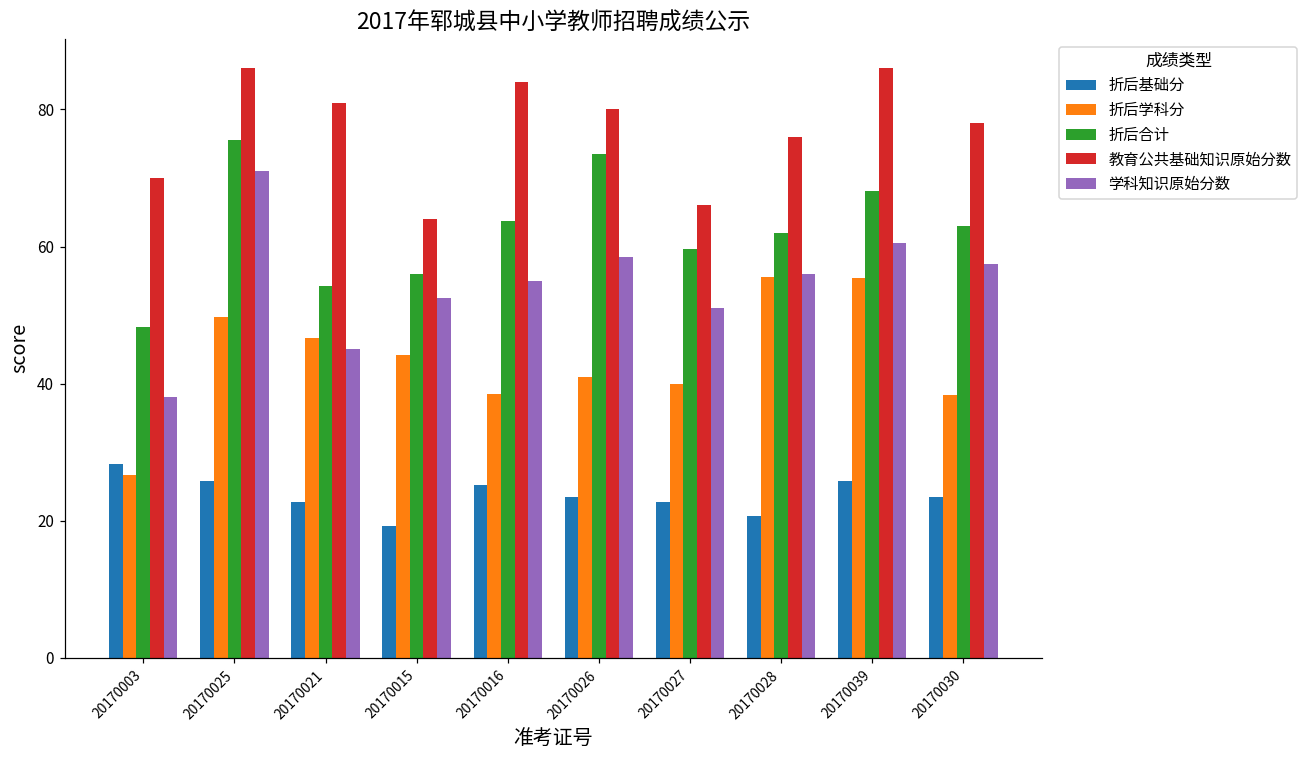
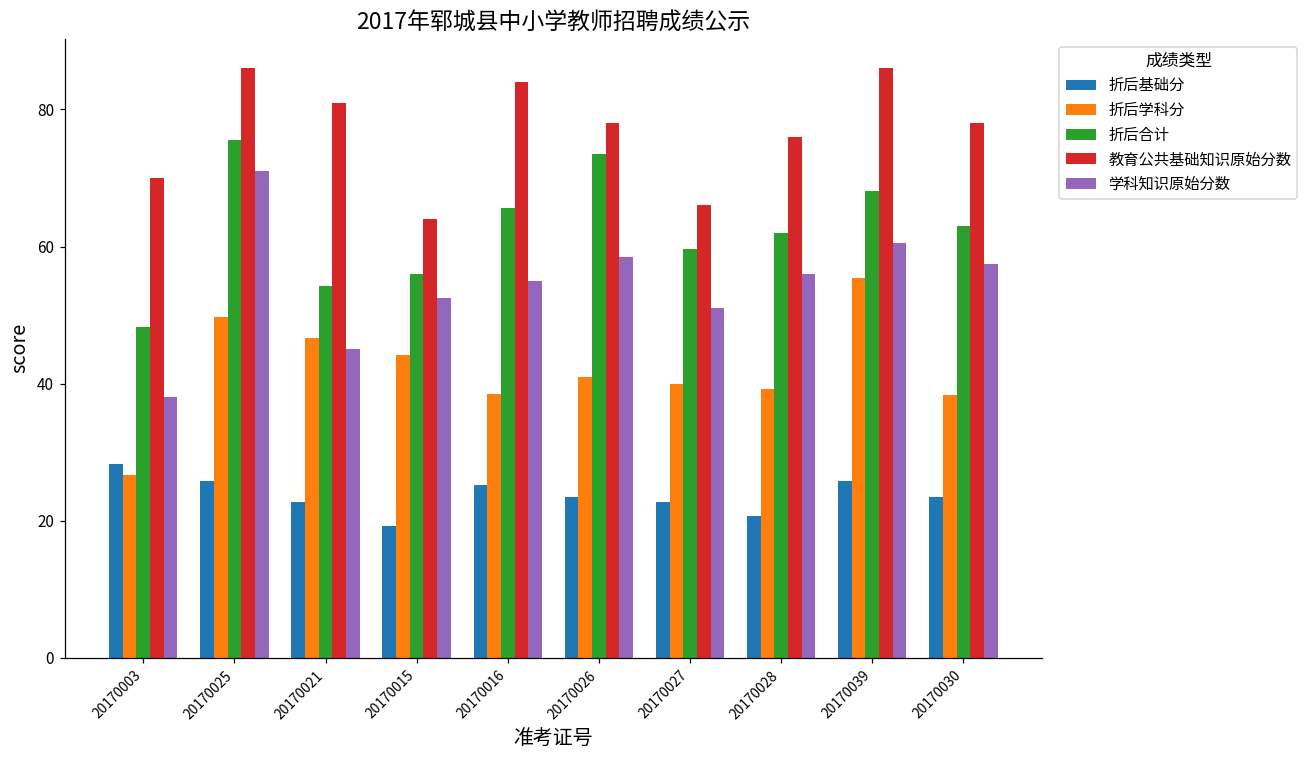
折后合计, 20170016: 64 -> 66
教育公共基础知识原始分数, 20170026: 80 -> 78
折后学科分, 20170028: 56 -> 39
